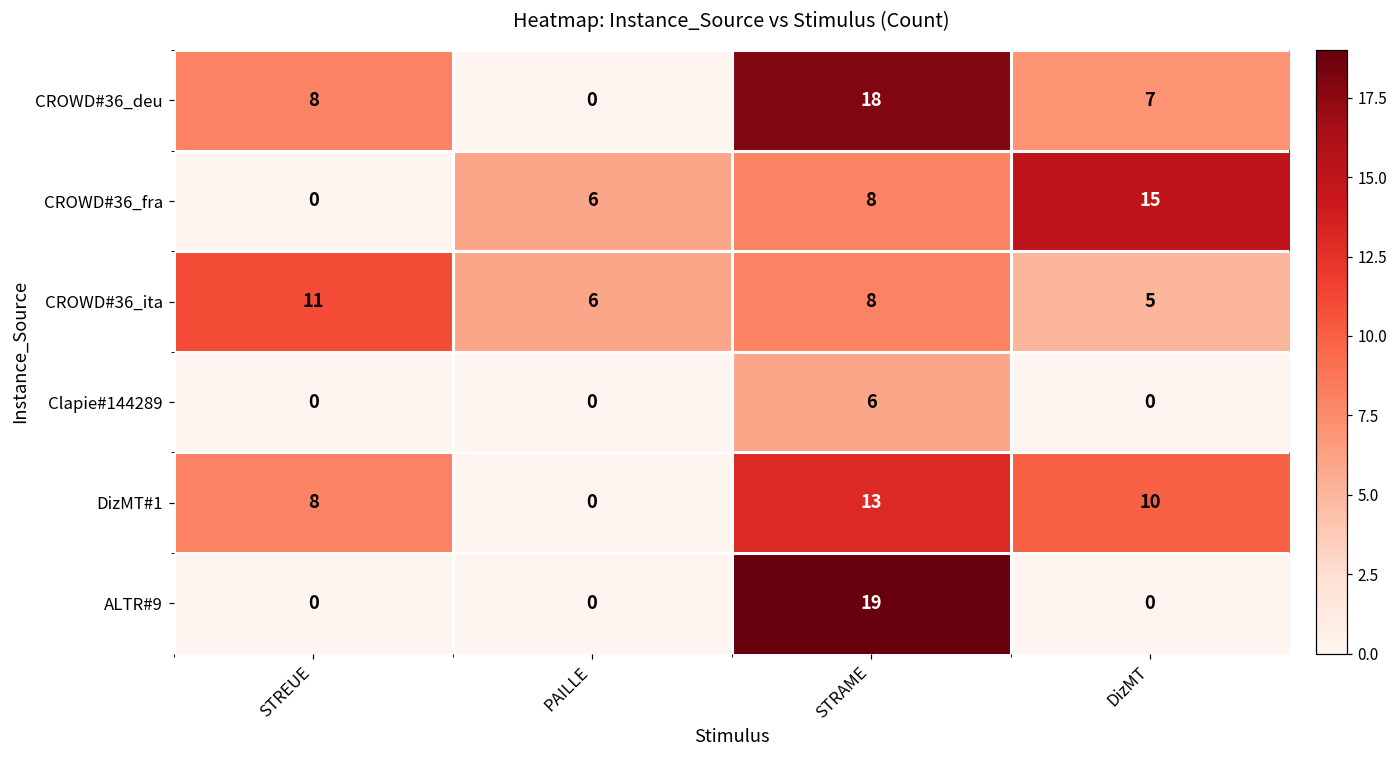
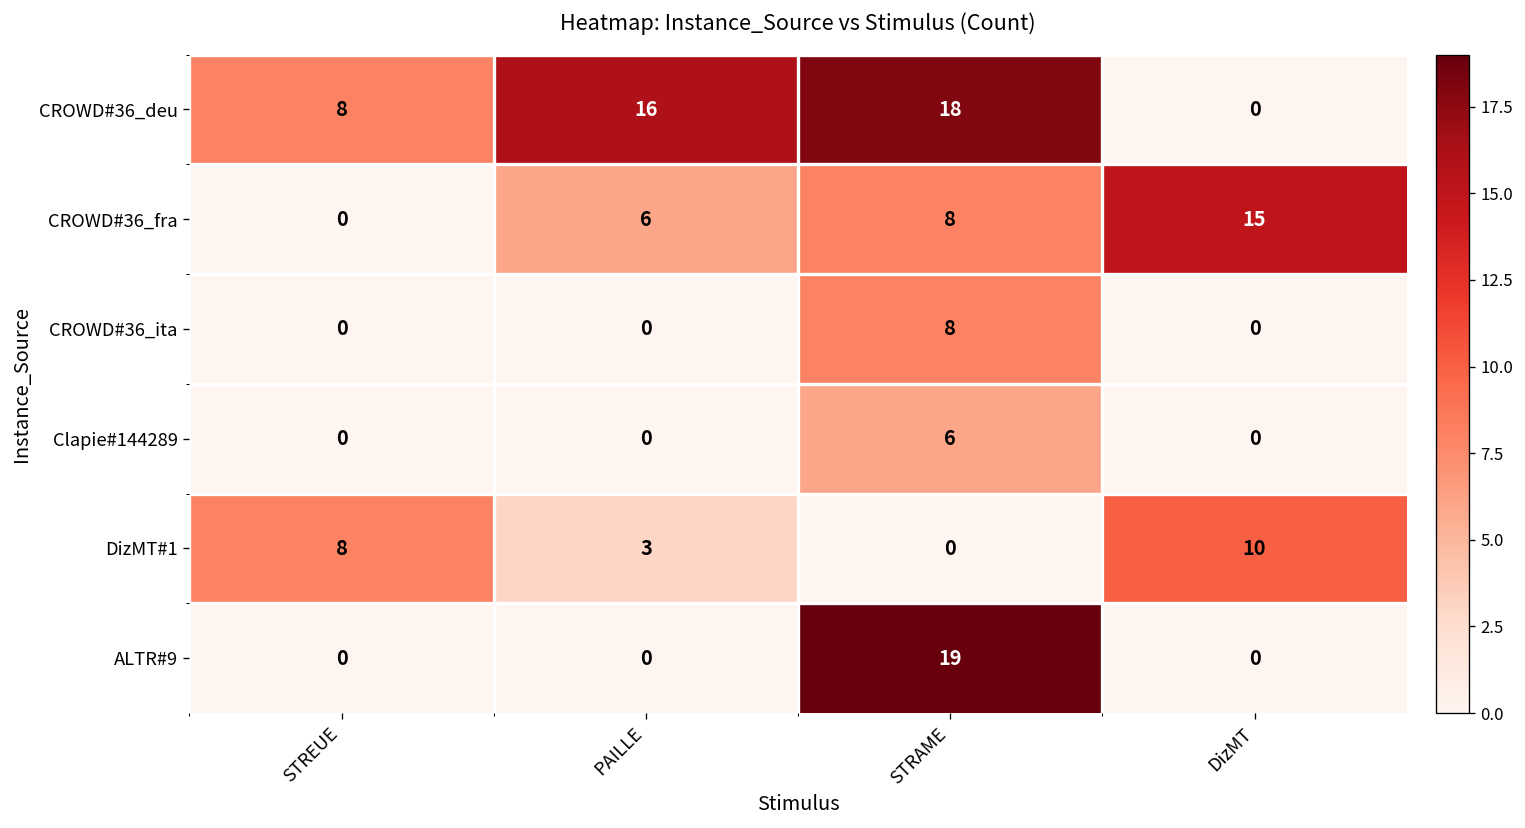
CROWD#36_deu, PAILLE: 0 -> 16
CROWD#36_deu, DizMT: 7 -> 0
CROWD#36_ita, STREUE: 11 -> 0
CROWD#36_ita, PAILLE: 6 -> 0
CROWD#36_ita, DizMT: 5 -> 0
DizMT#1, PAILLE: 0 -> 3
DizMT#1, STRAME: 13 -> 0
